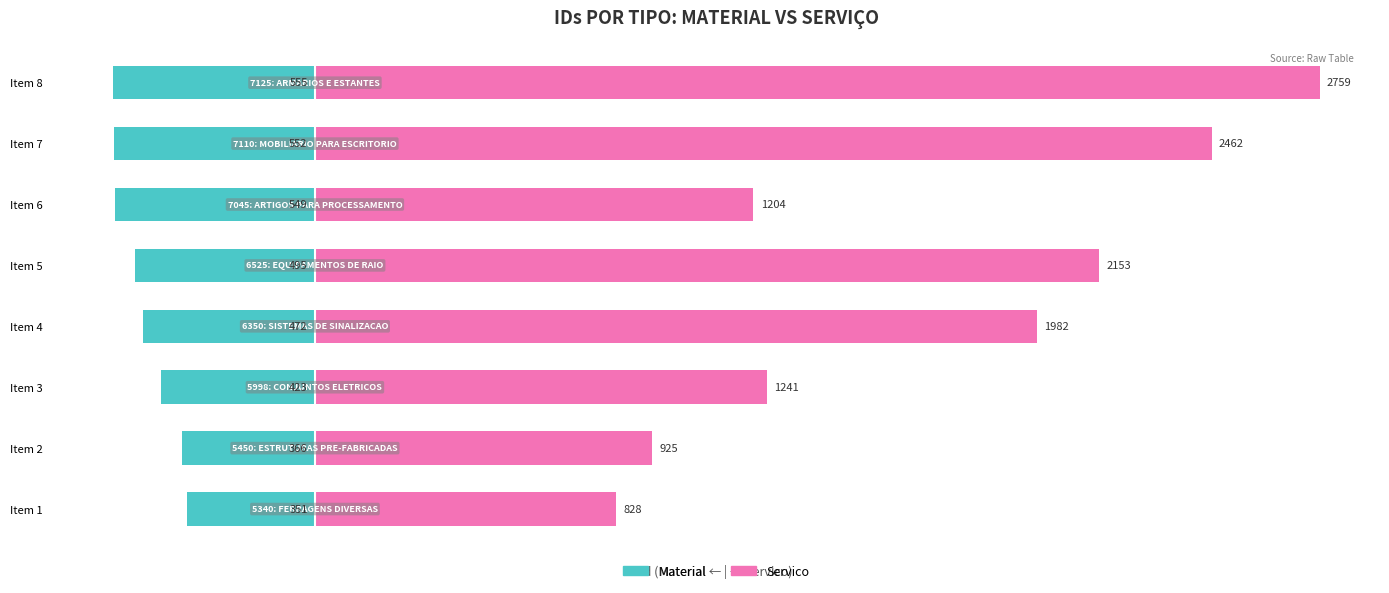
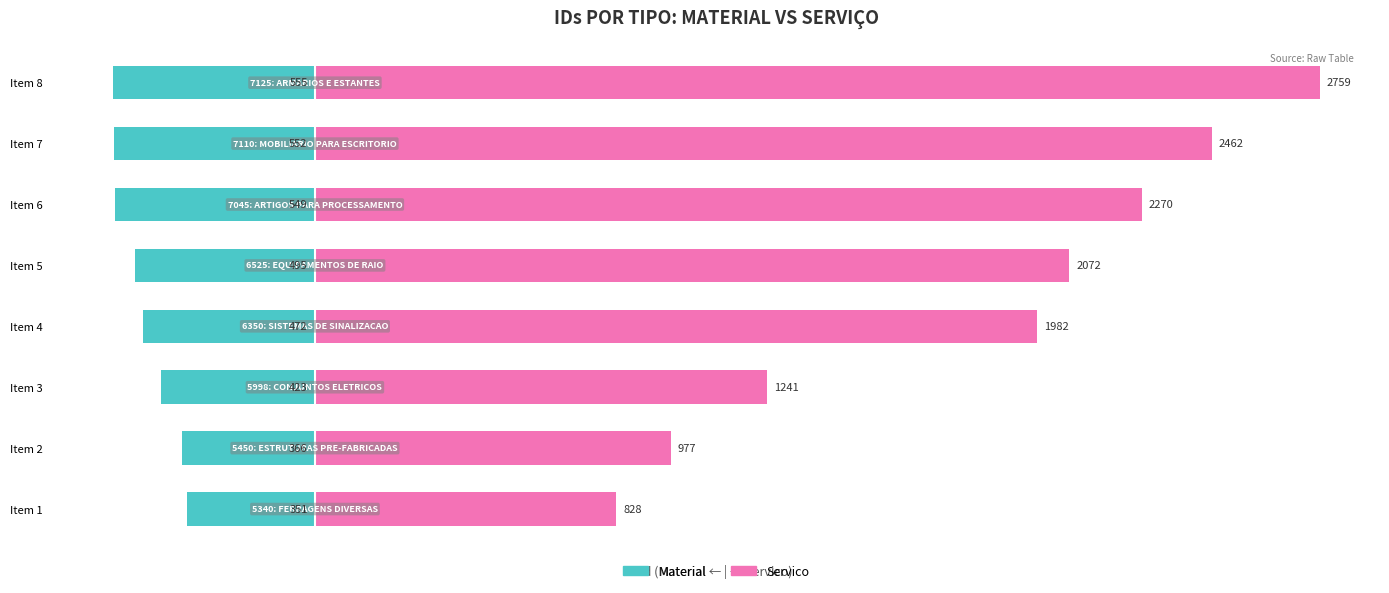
Servico, Item 6: 1204 -> 2270
Servico, Item 5: 2153 -> 2072
Servico, Item 2: 925 -> 977
